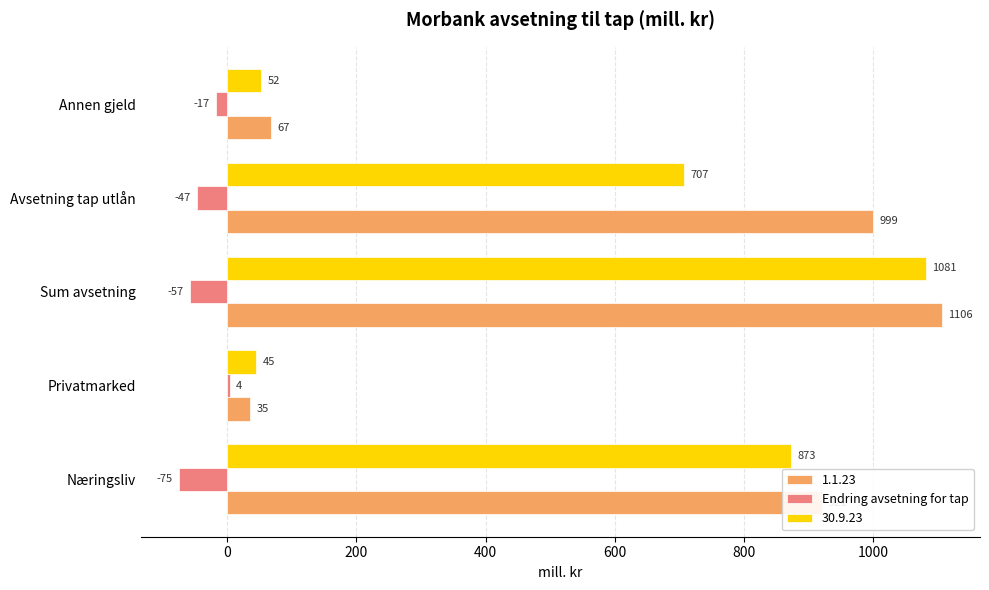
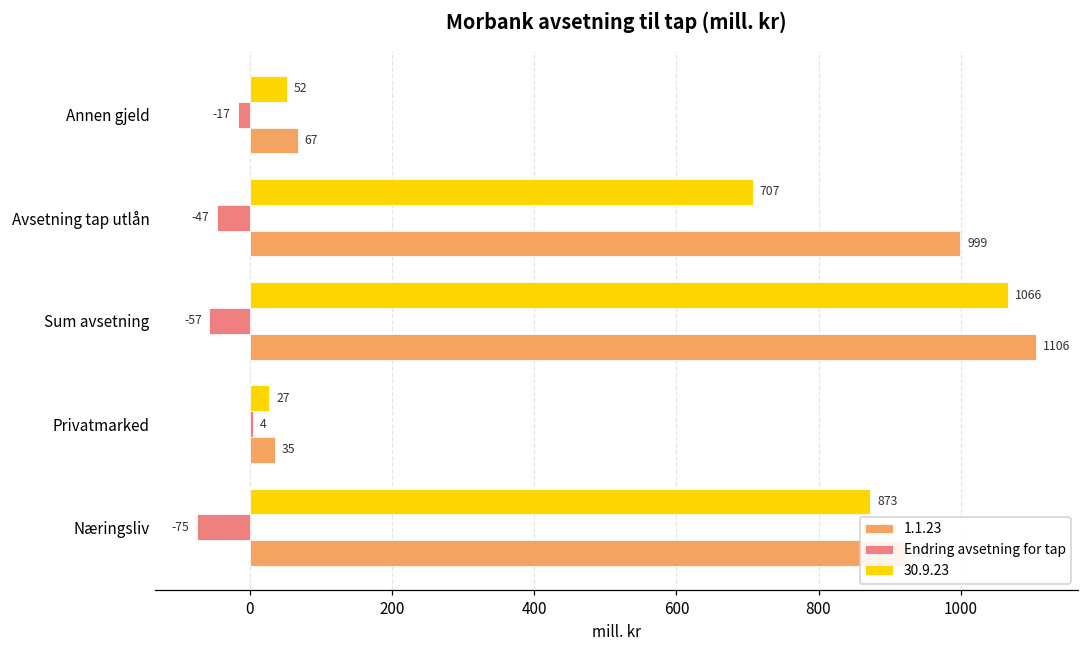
30.9.23, Sum avsetning: 1081 -> 1066
30.9.23, Privatmarked: 45 -> 27
